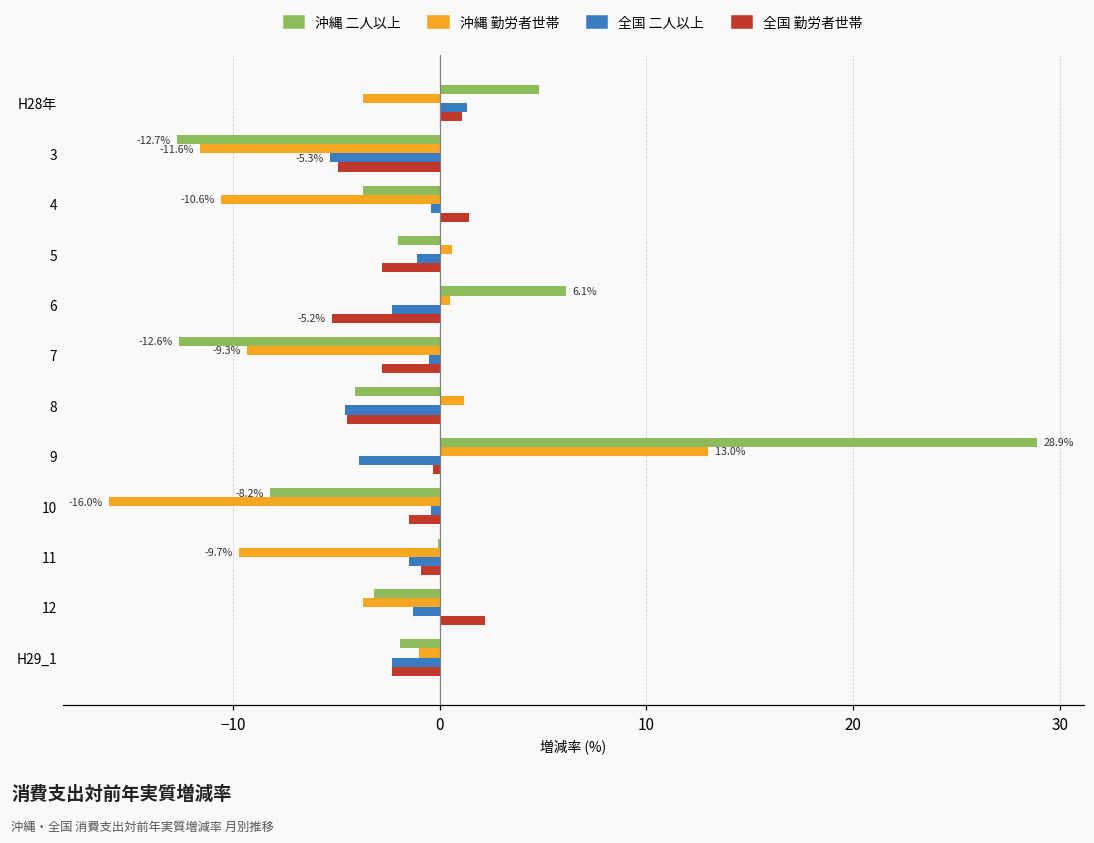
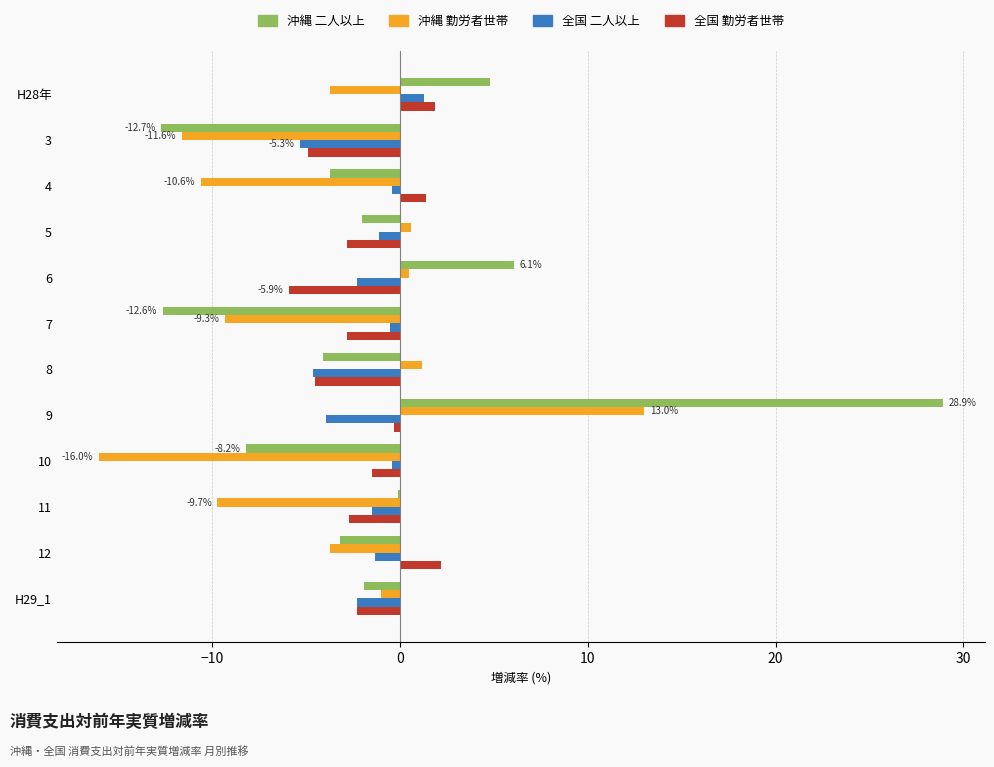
全国 勤労者世帯, H28年: 1.1 -> 1.9
全国 勤労者世帯, 6: -5.2% -> -5.9%
全国 勤労者世帯, 11: -0.9 -> -2.7
